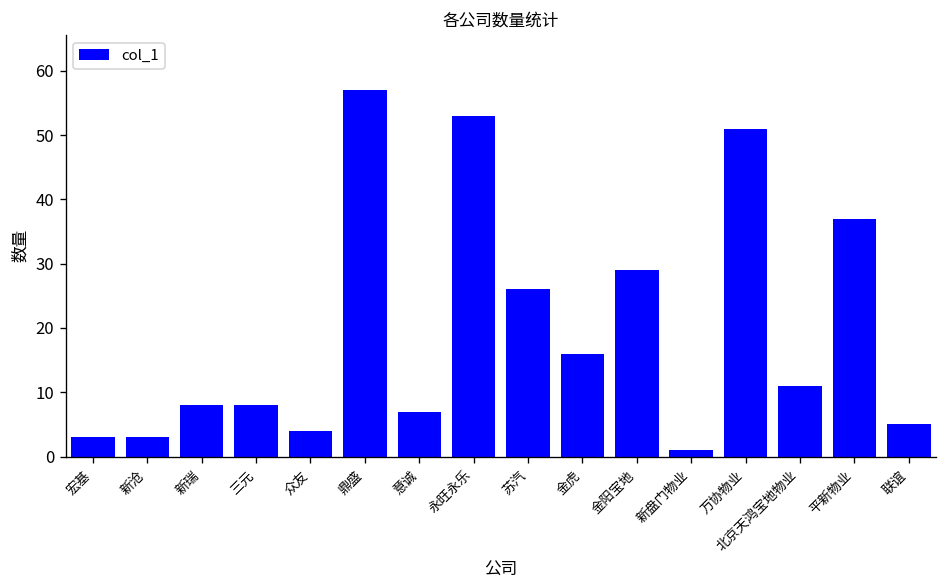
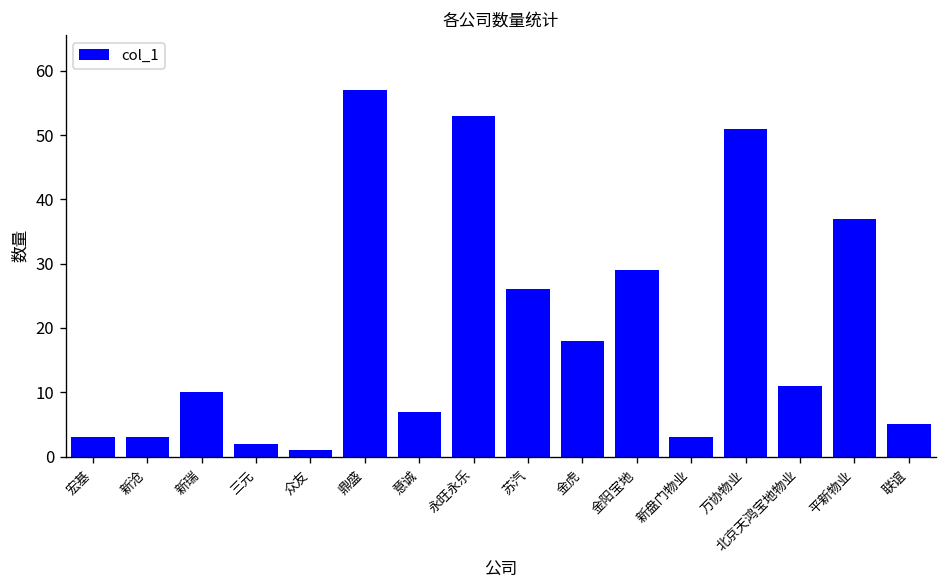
新瑞: 8 -> 10
三元: 8 -> 2
众友: 4 -> 1
金虎: 16 -> 18
新盘门物业: 1 -> 3
